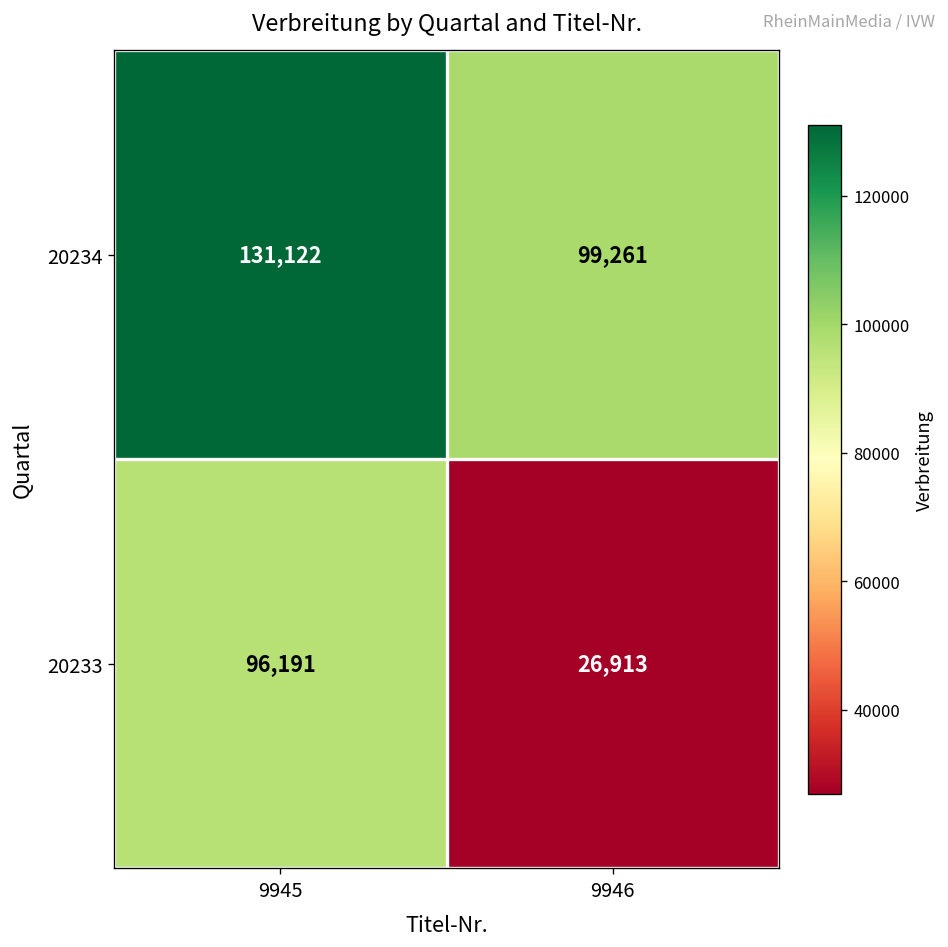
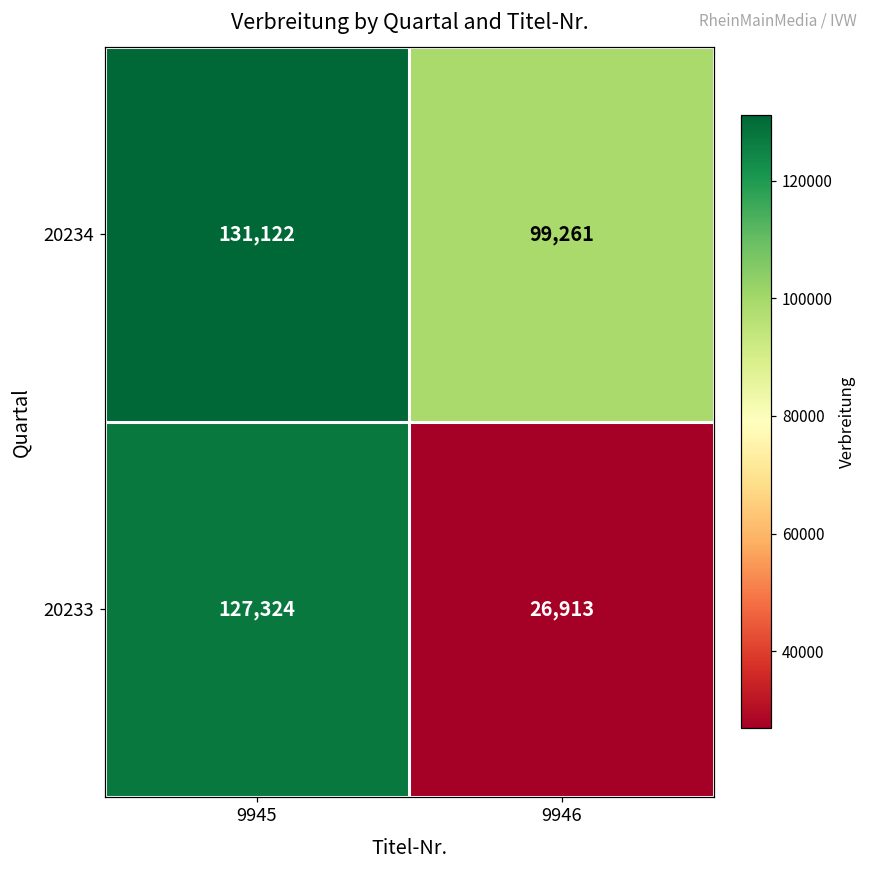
20233, 9945: 96,191 -> 127,324
